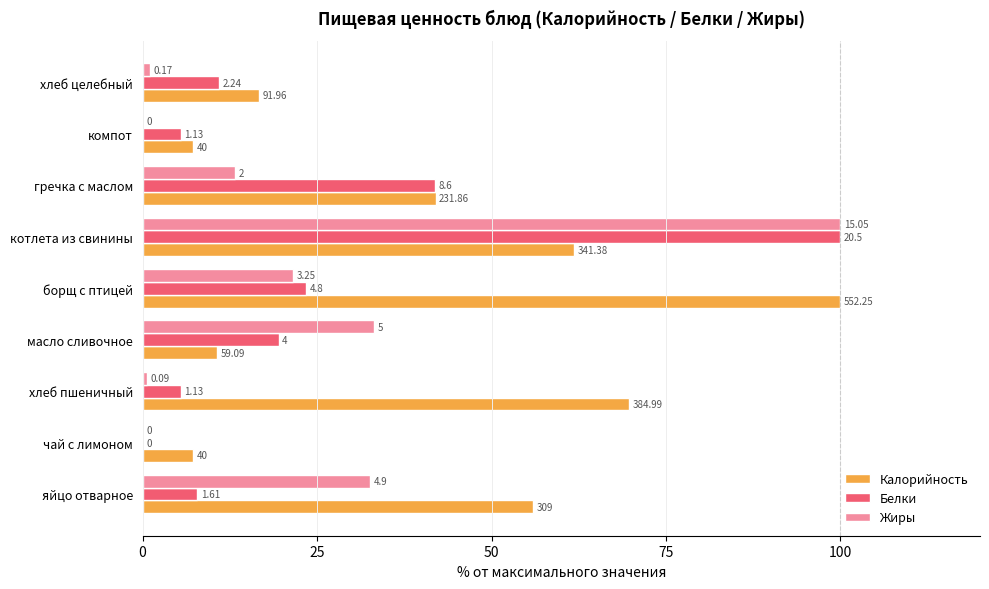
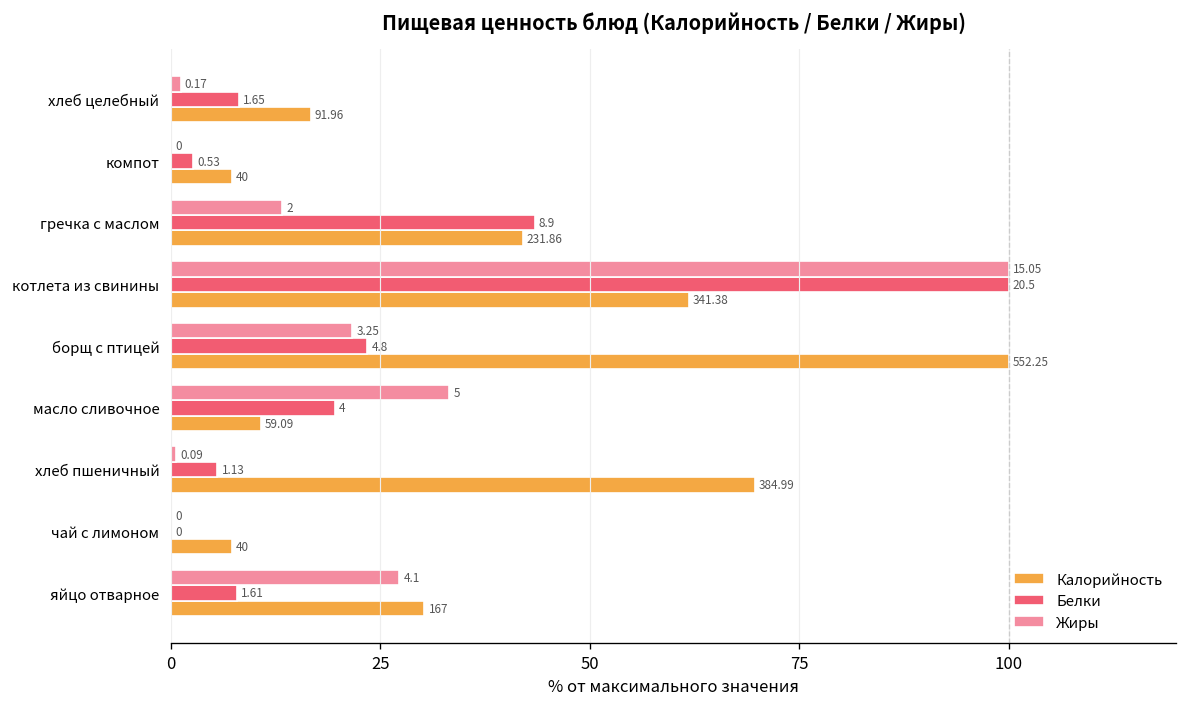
Белки, хлеб целебный: 2.24 -> 1.65
Белки, компот: 1.13 -> 0.53
Белки, гречка с маслом: 8.6 -> 8.9
Жиры, яйцо отварное: 4.9 -> 4.1
Калорийность, яйцо отварное: 309 -> 167
